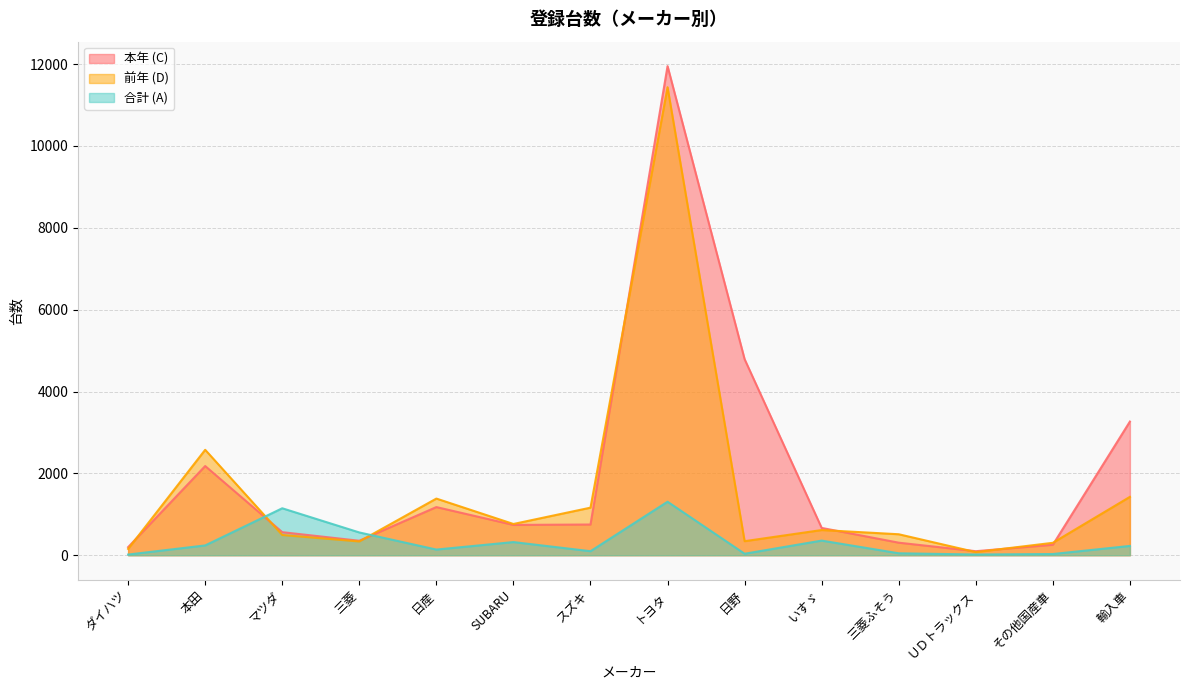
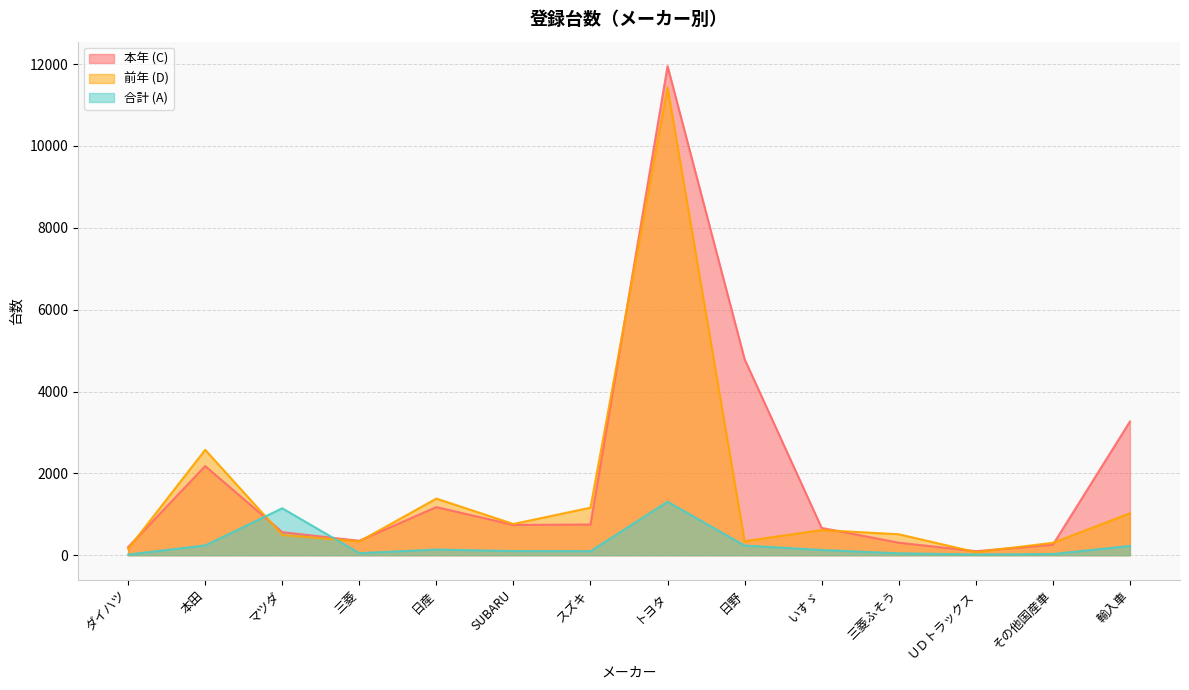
合計 (A), 三菱: 600 -> 100
合計 (A), SUBARU: 300 -> 100
合計 (A), 日野: 0 -> 200
合計 (A), いすゞ: 400 -> 100
前年 (D), 輸入車: 1400 -> 1000
